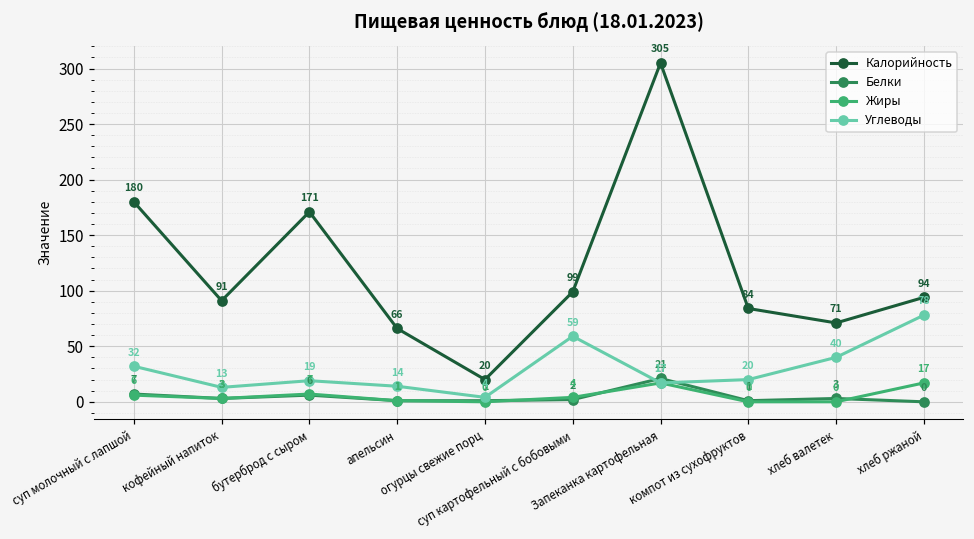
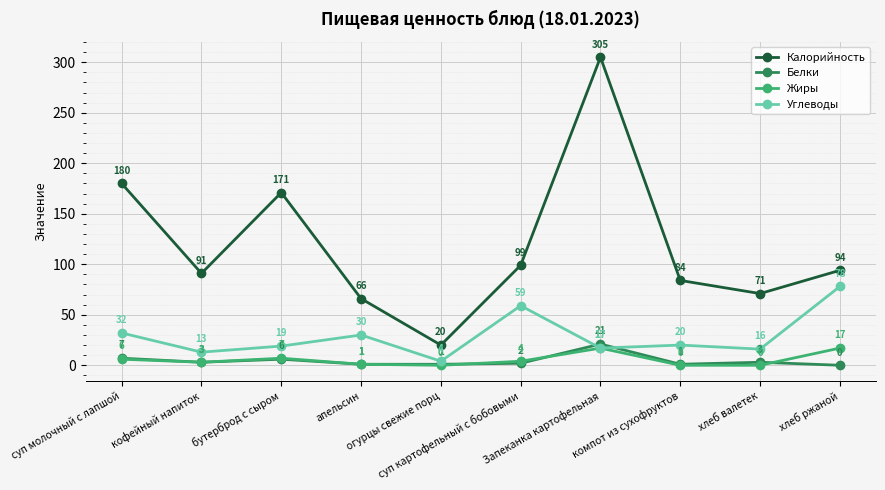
Углеводы, апельсин: 14 -> 30
Углеводы, хлеб валетек: 40 -> 16
